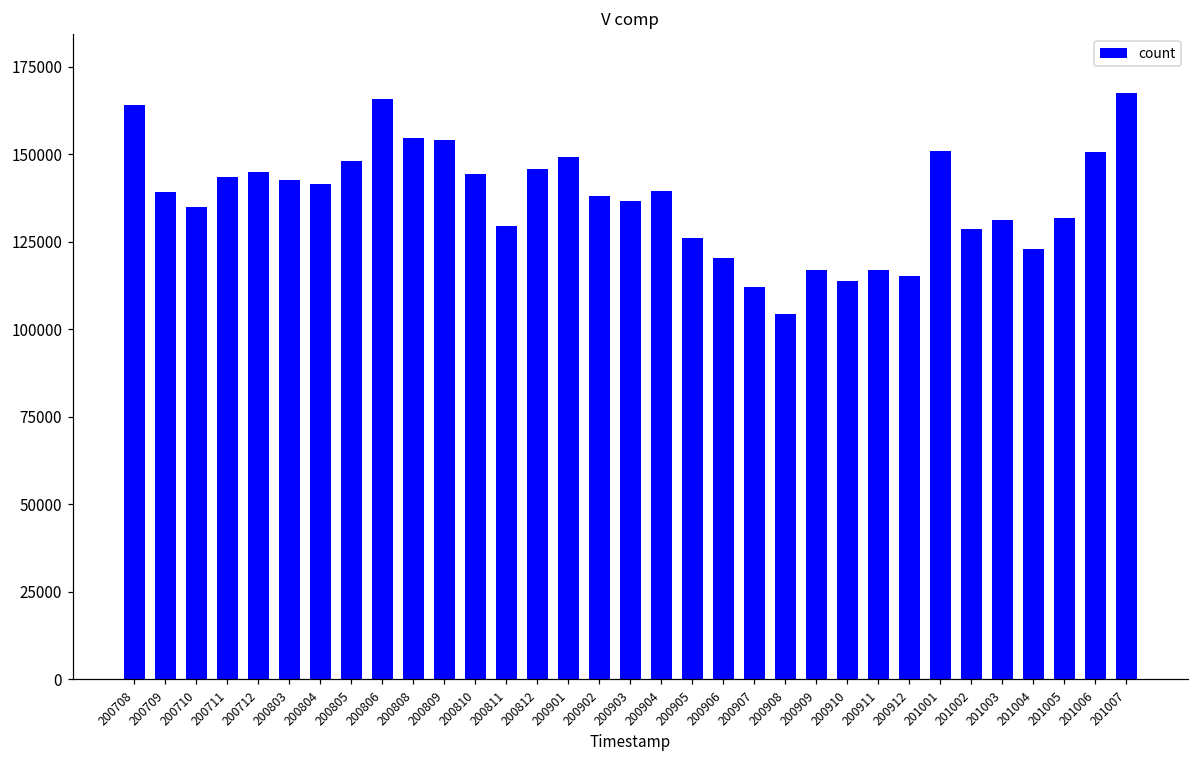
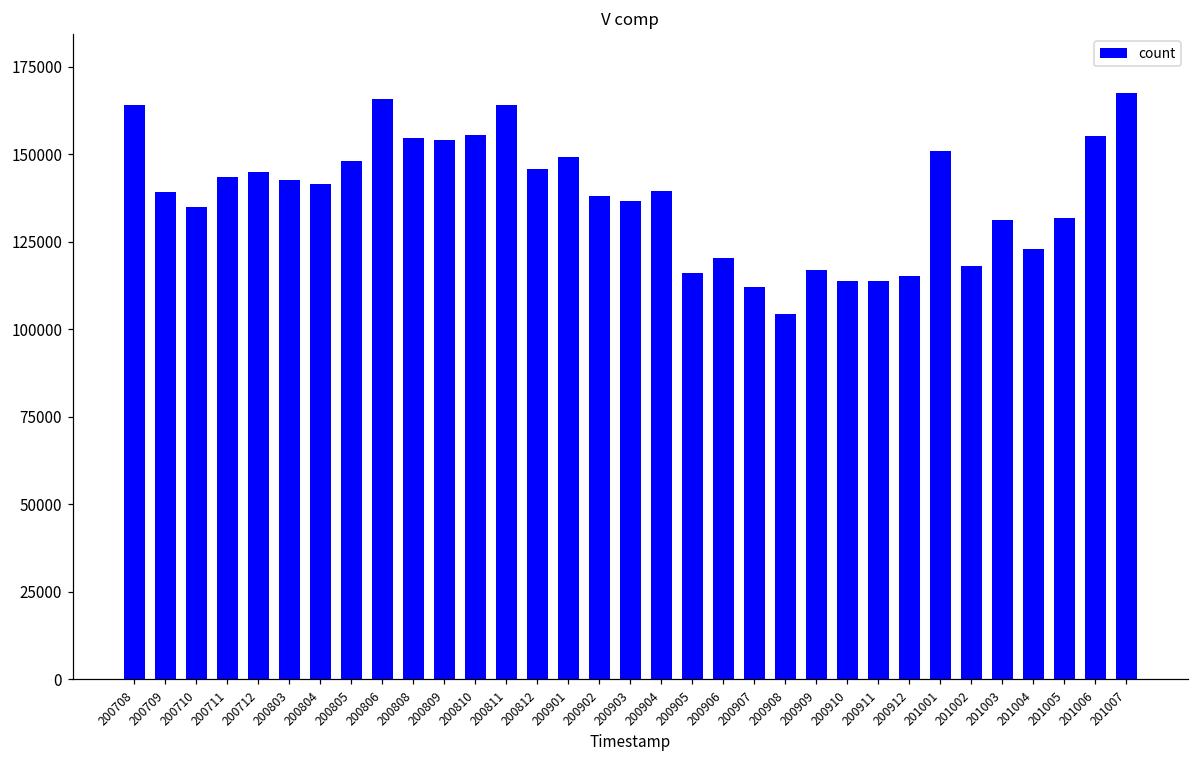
200810: 144000 -> 155000
200811: 129000 -> 164000
200905: 126000 -> 116000
200911: 117000 -> 114000
201002: 129000 -> 118000
201006: 151000 -> 155000
